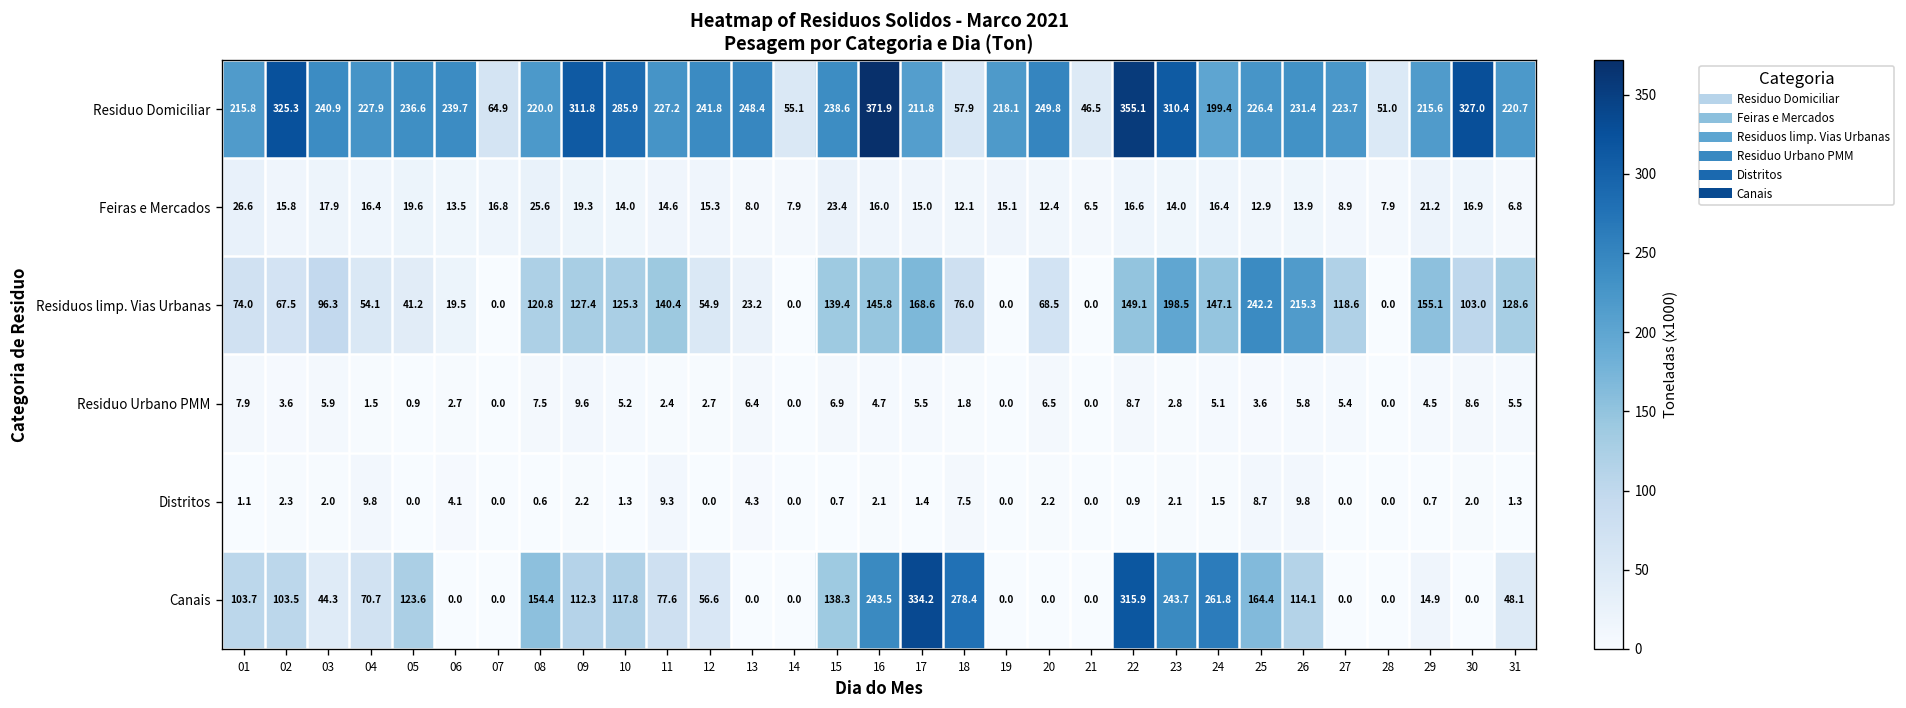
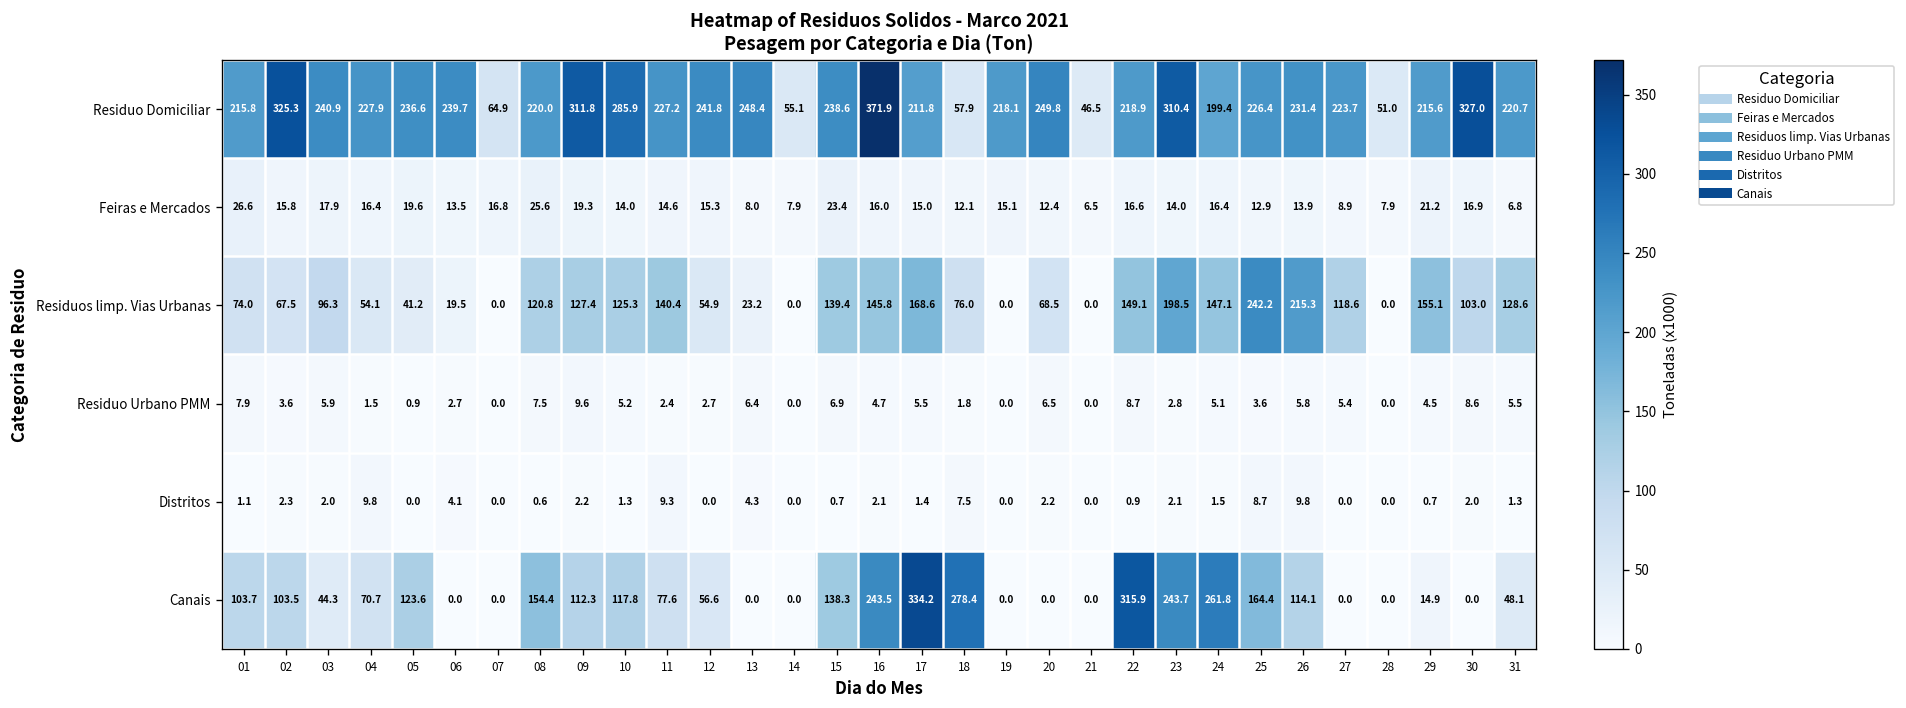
Residuo Domiciliar, 22: 355.1 -> 218.9
